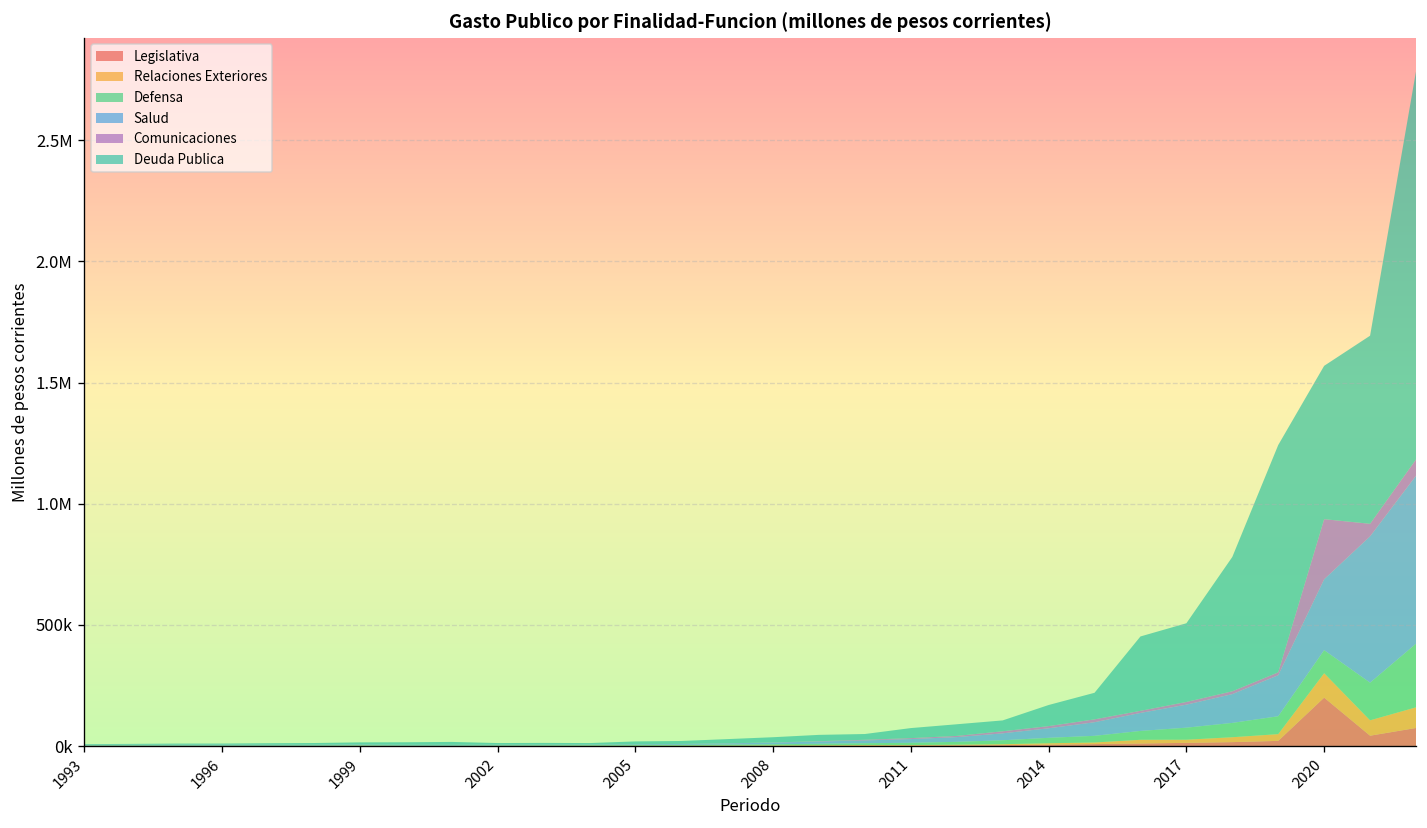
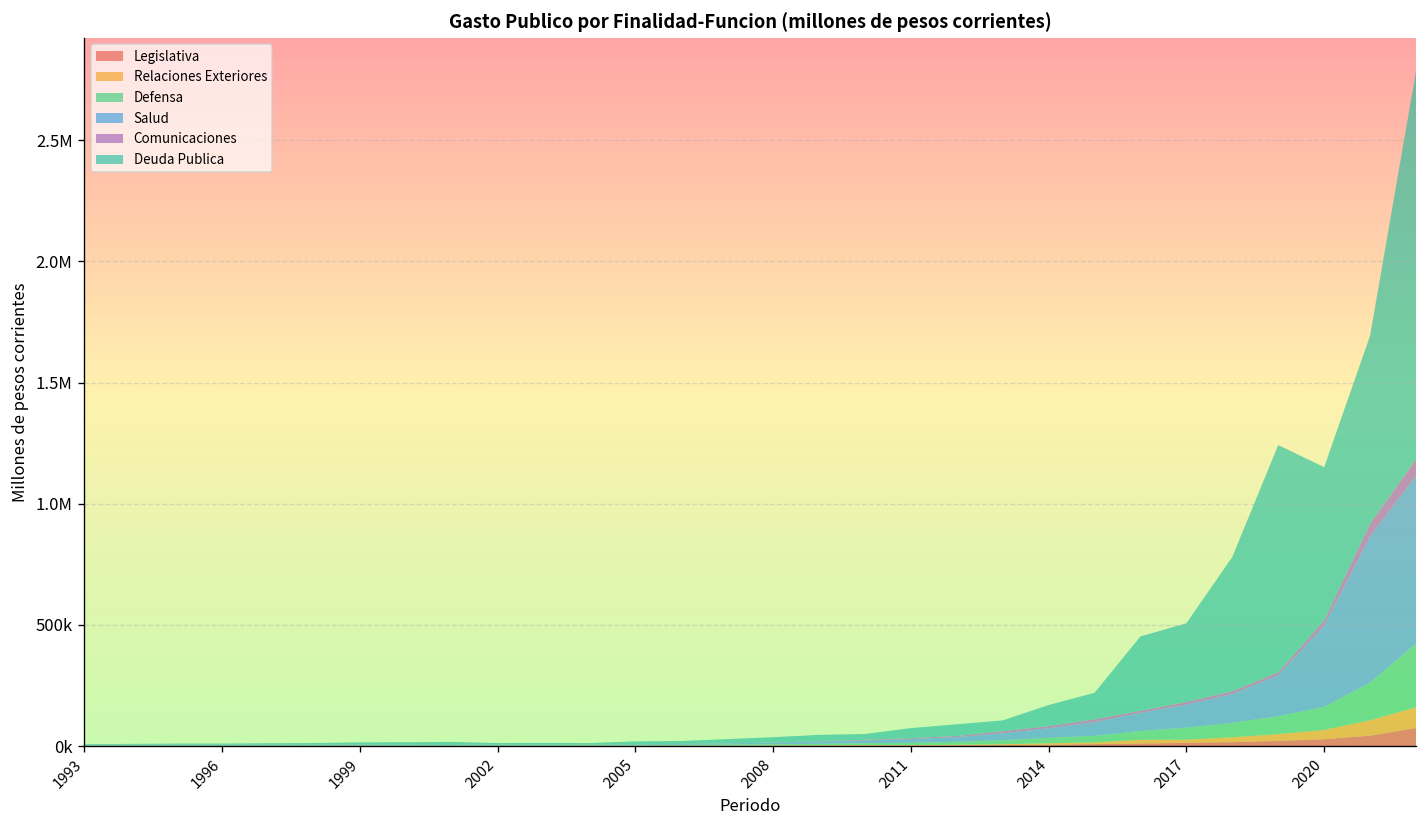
Legislativa, 2020: 200000 -> 30000
Relaciones Exteriores, 2020: 100000 -> 40000
Salud, 2020: 290000 -> 340000
Comunicaciones, 2020: 250000 -> 20000
